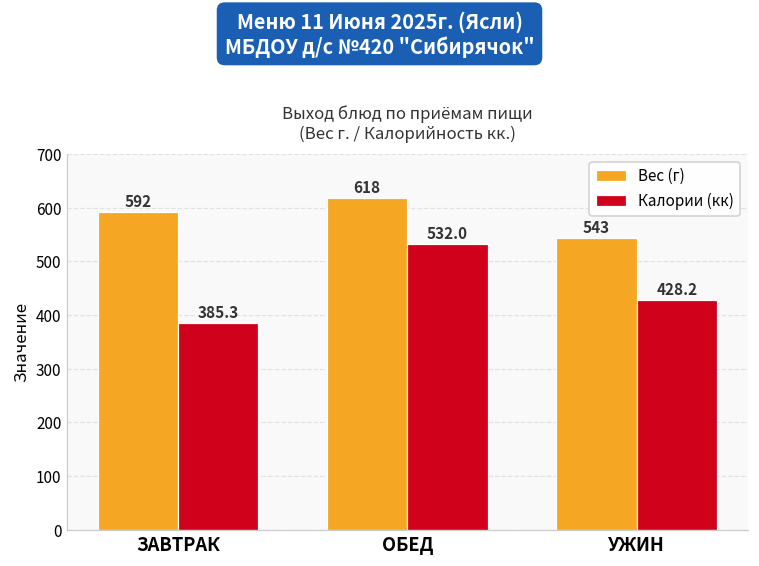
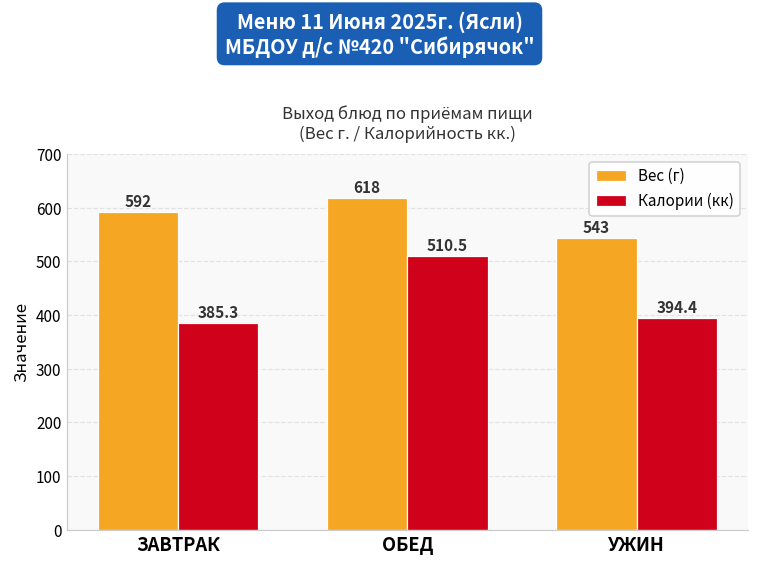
Калории (кк), ОБЕД: 532.0 -> 510.5
Калории (кк), УЖИН: 428.2 -> 394.4
